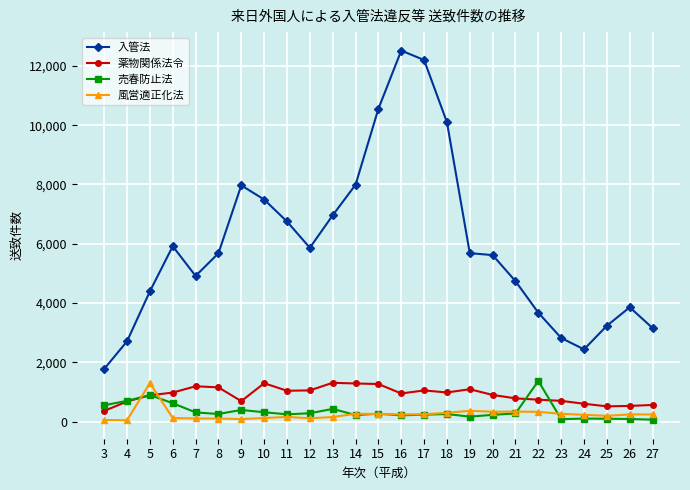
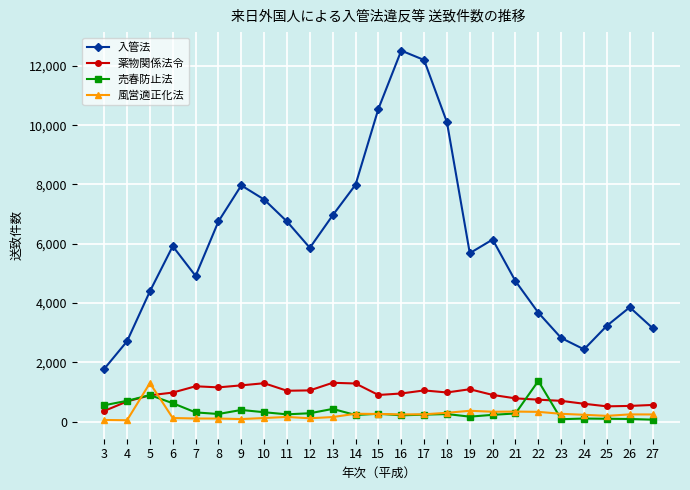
入管法, 8: 5,700 -> 6,800
薬物関係法令, 9: 700 -> 1,200
薬物関係法令, 15: 1,300 -> 900
入管法, 20: 5,600 -> 6,100
